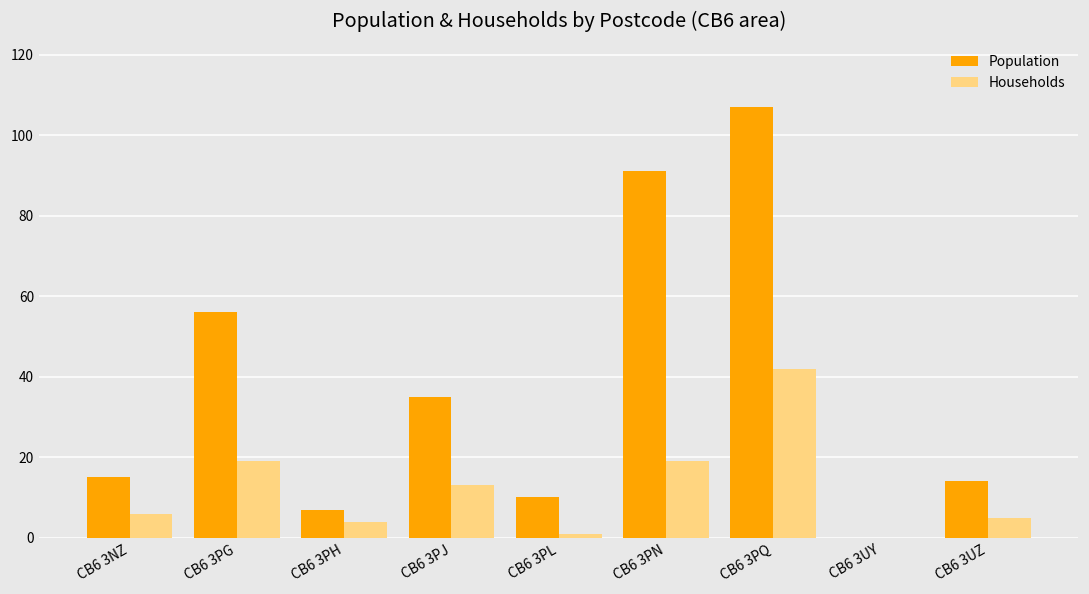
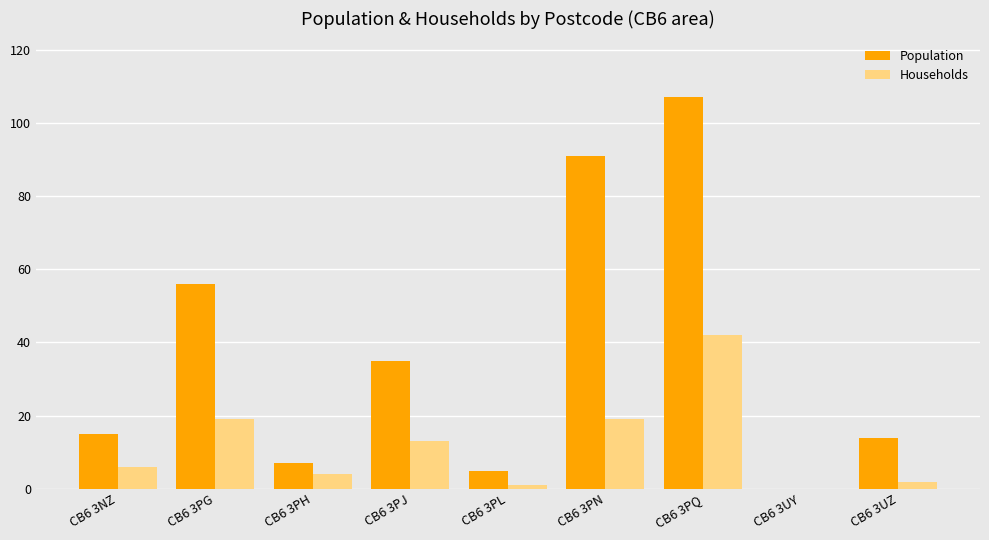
Population, CB6 3PL: 10 -> 5
Households, CB6 3UZ: 5 -> 2
